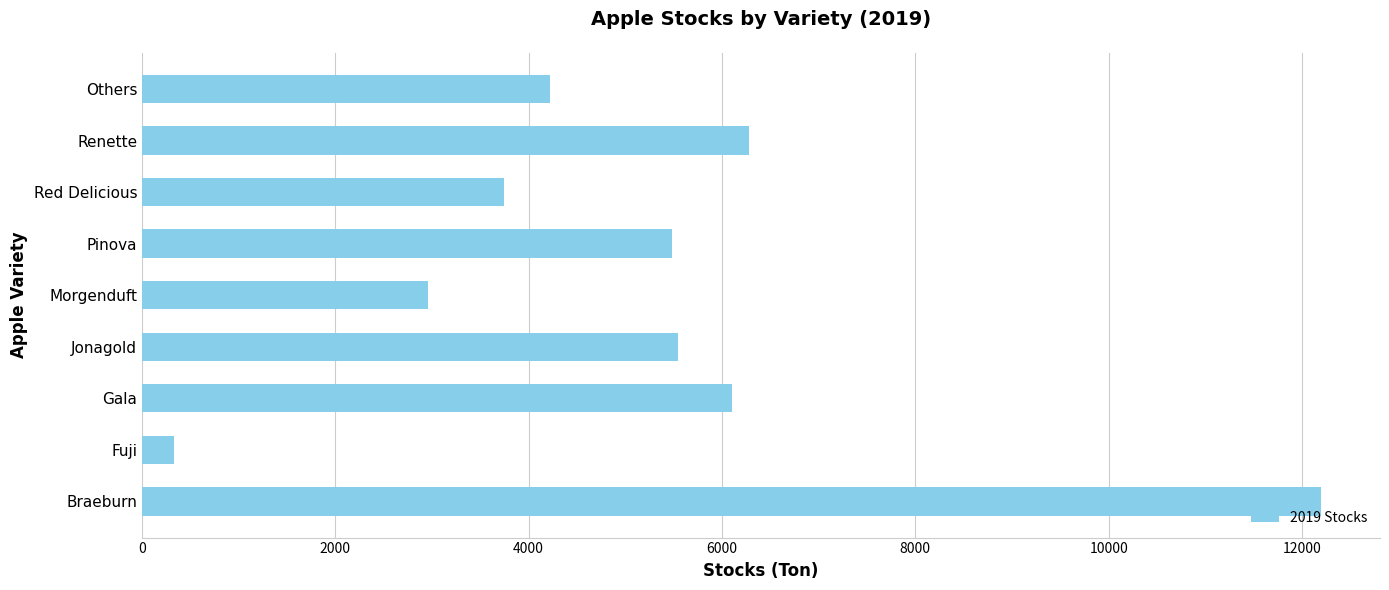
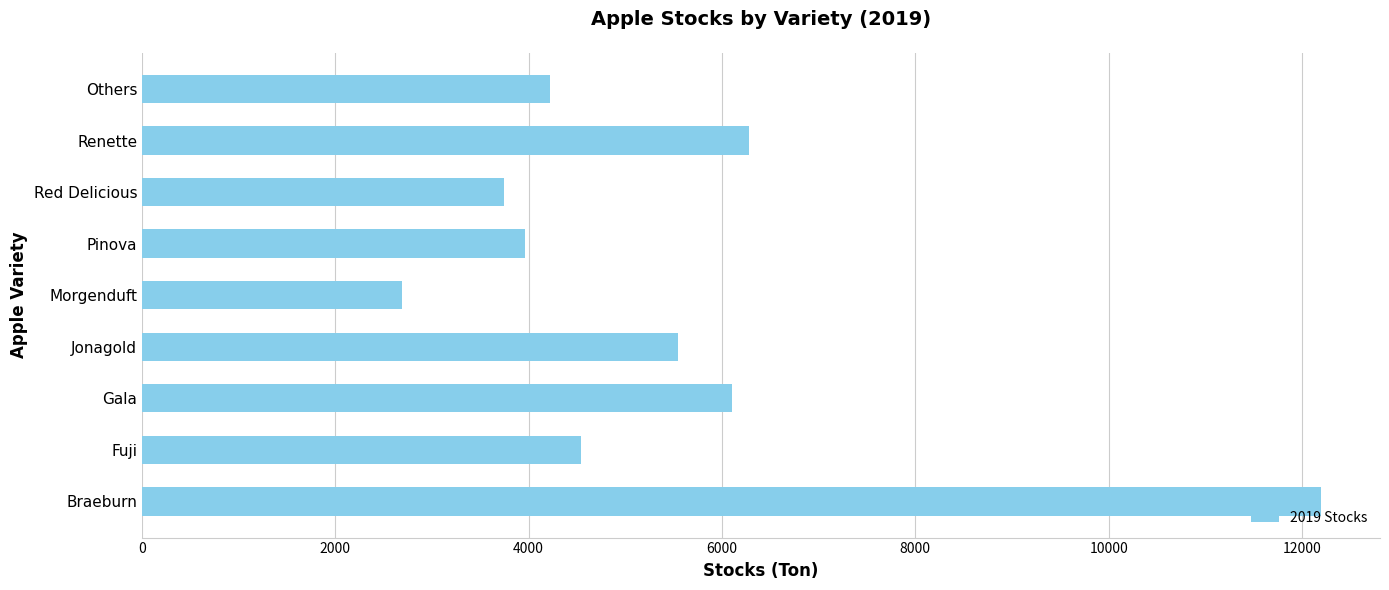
Pinova: 5500 -> 4000
Morgenduft: 3000 -> 2700
Fuji: 300 -> 4500
